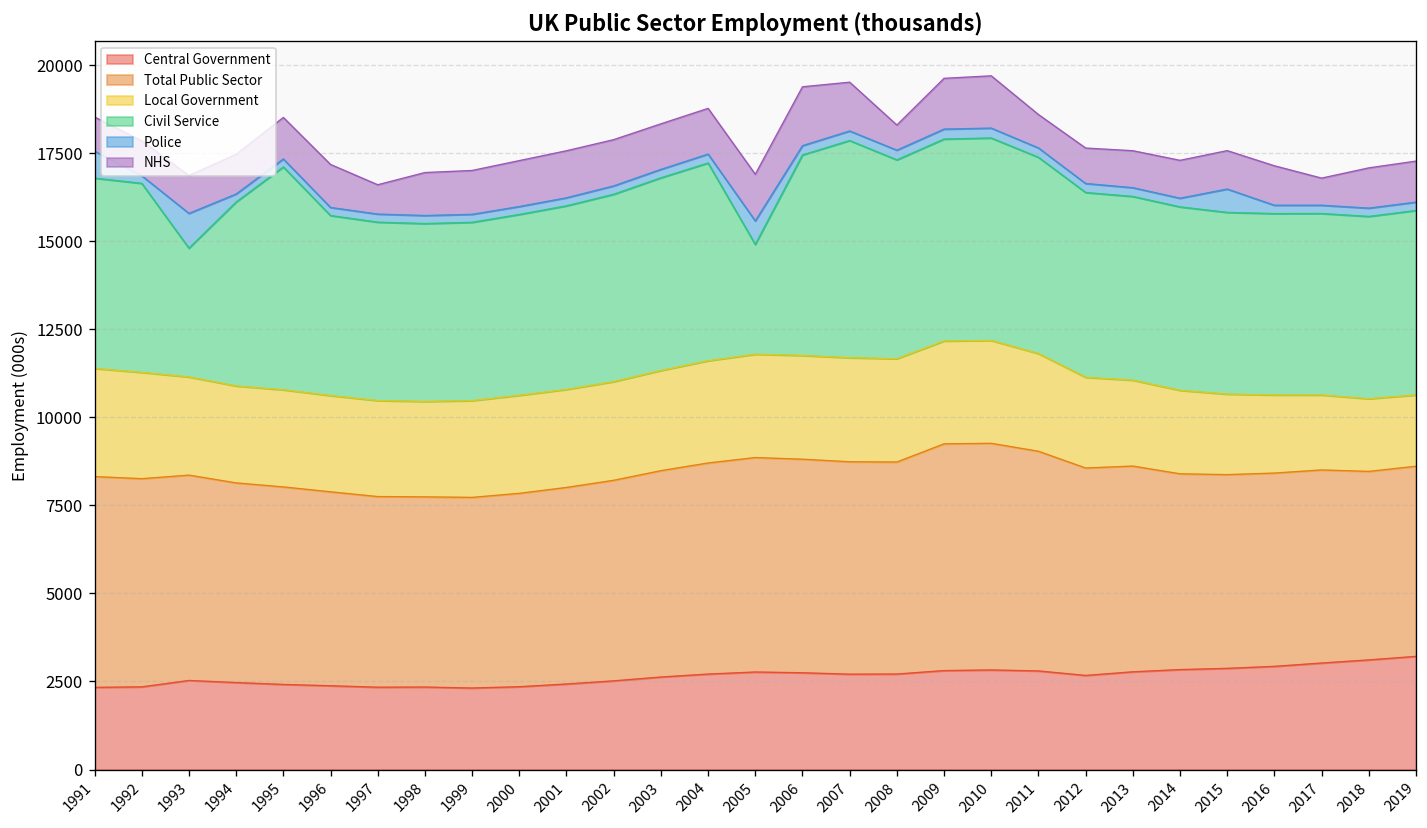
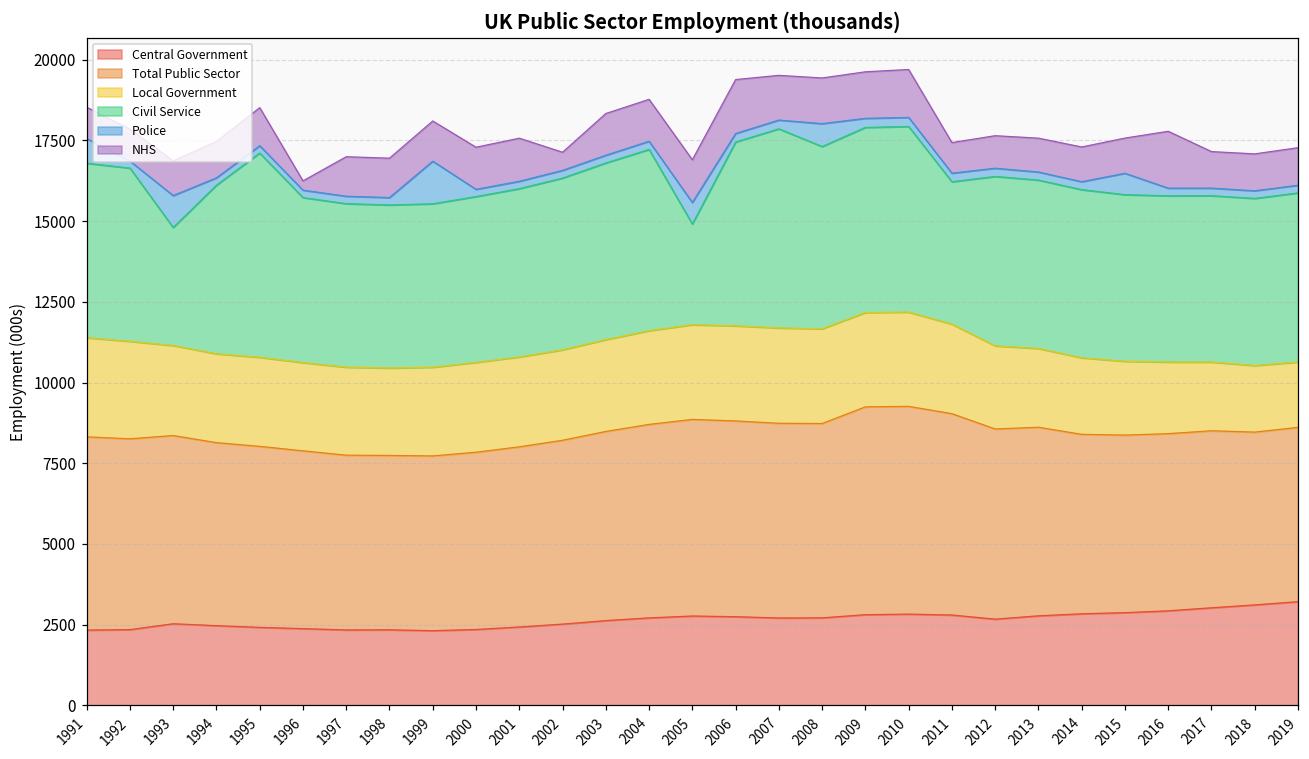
NHS, 1996: 1200 -> 300
NHS, 1997: 800 -> 1200
Police, 1999: 200 -> 1300
NHS, 2002: 1300 -> 600
Police, 2008: 300 -> 700
NHS, 2008: 700 -> 1400
Civil Service, 2011: 5600 -> 4400
NHS, 2016: 1100 -> 1800
NHS, 2017: 800 -> 1100
